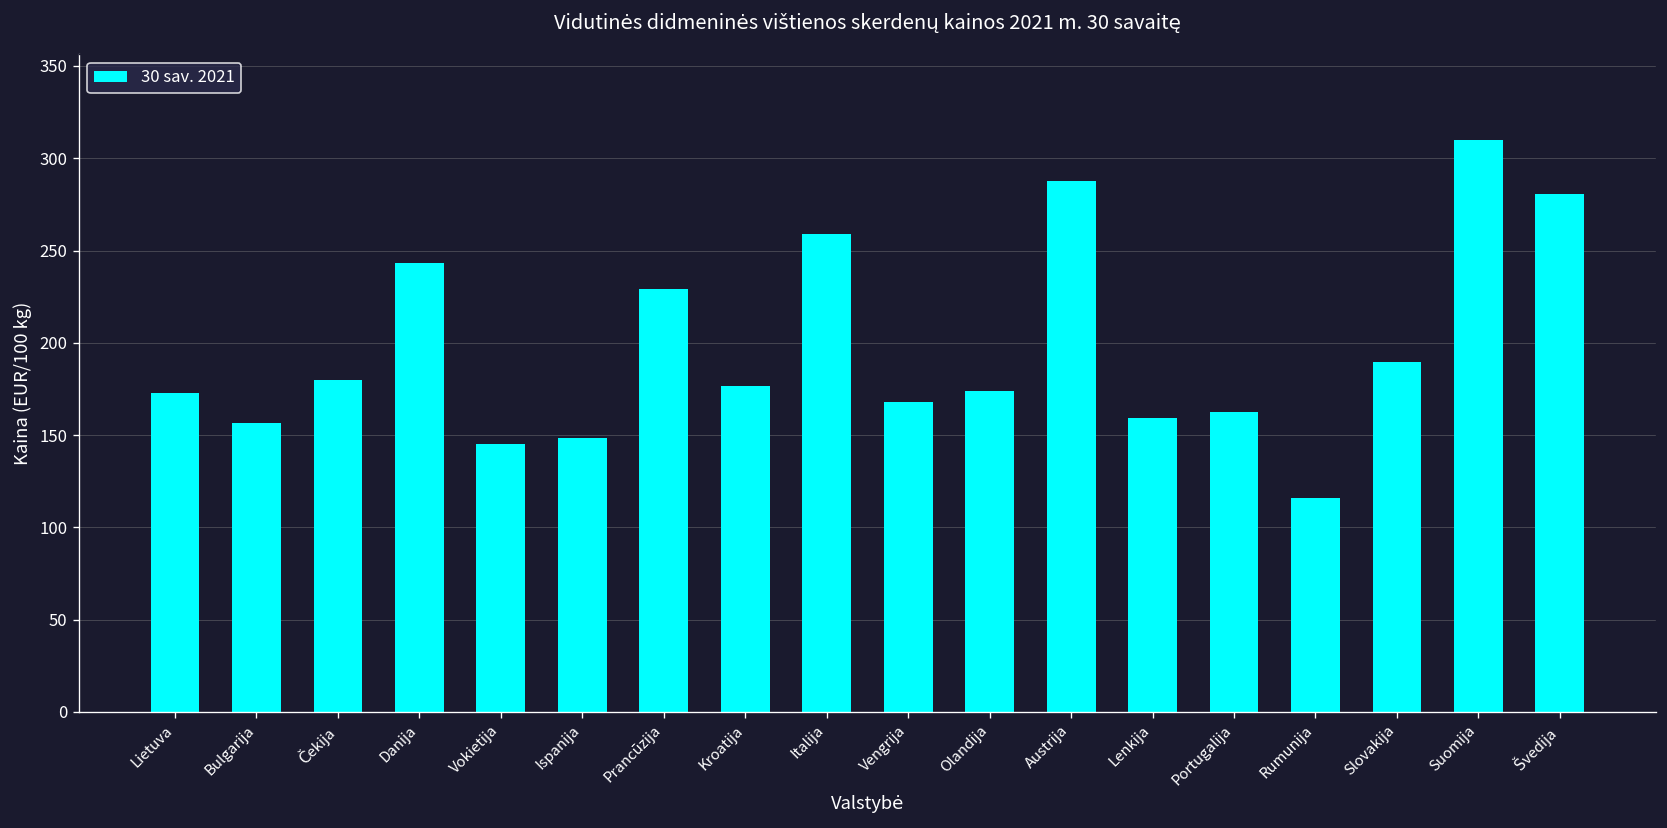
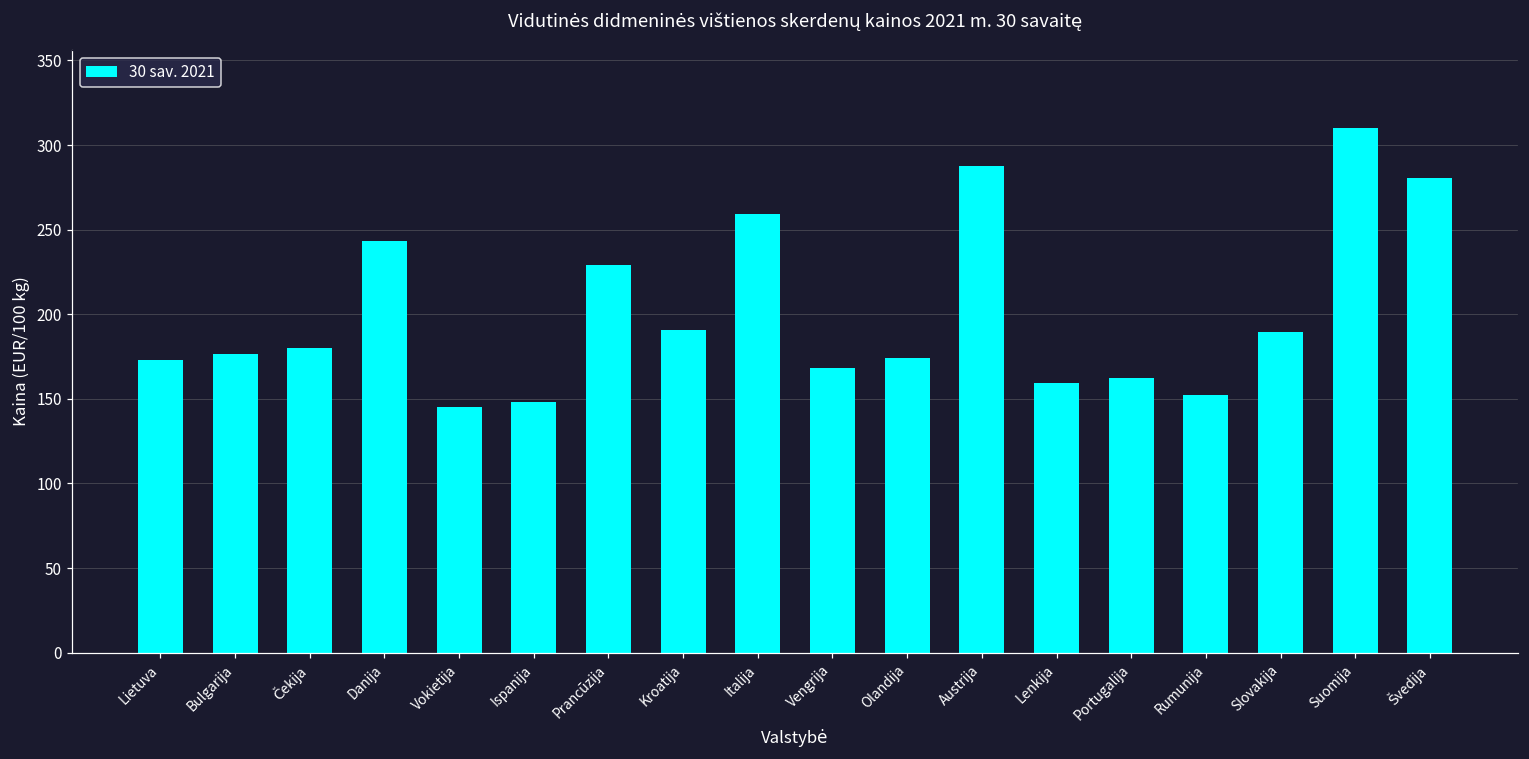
Bulgarija: 157 -> 177
Kroatija: 176 -> 191
Rumunija: 116 -> 153
